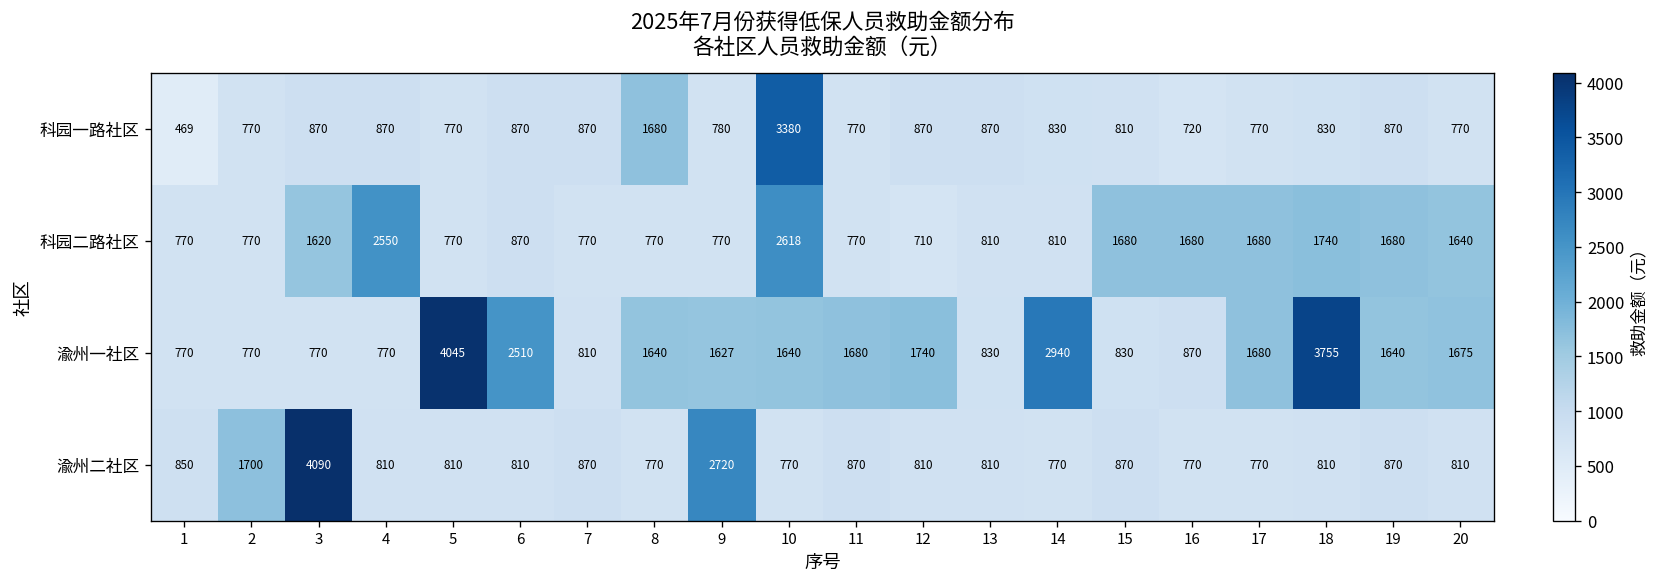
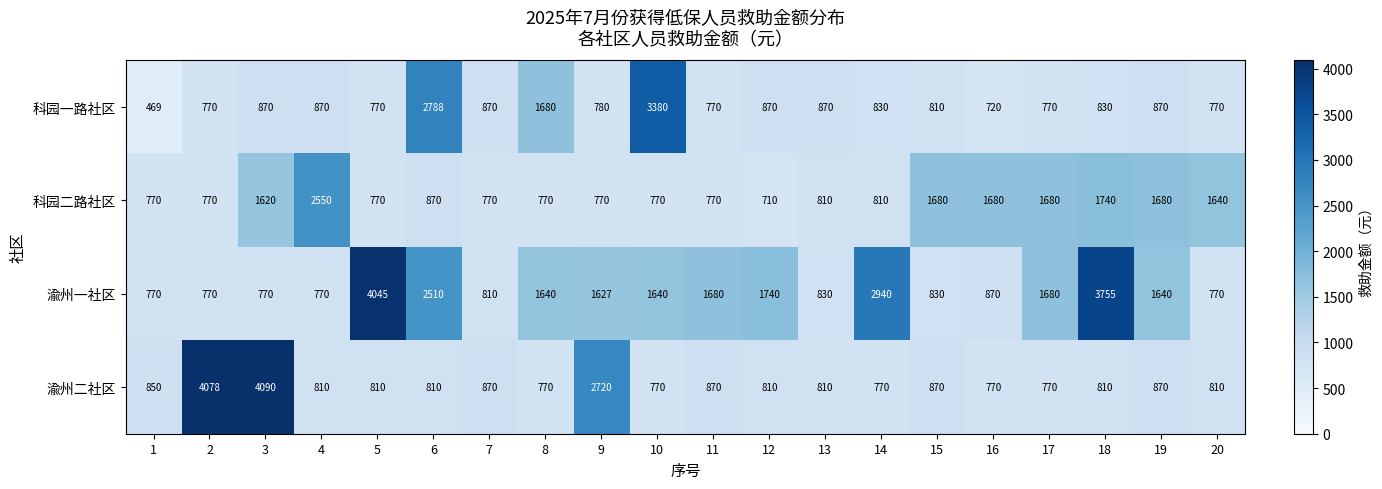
科园一路社区, 6: 870 -> 2788
科园二路社区, 10: 2618 -> 770
渝州一社区, 20: 1675 -> 770
渝州二社区, 2: 1700 -> 4078
